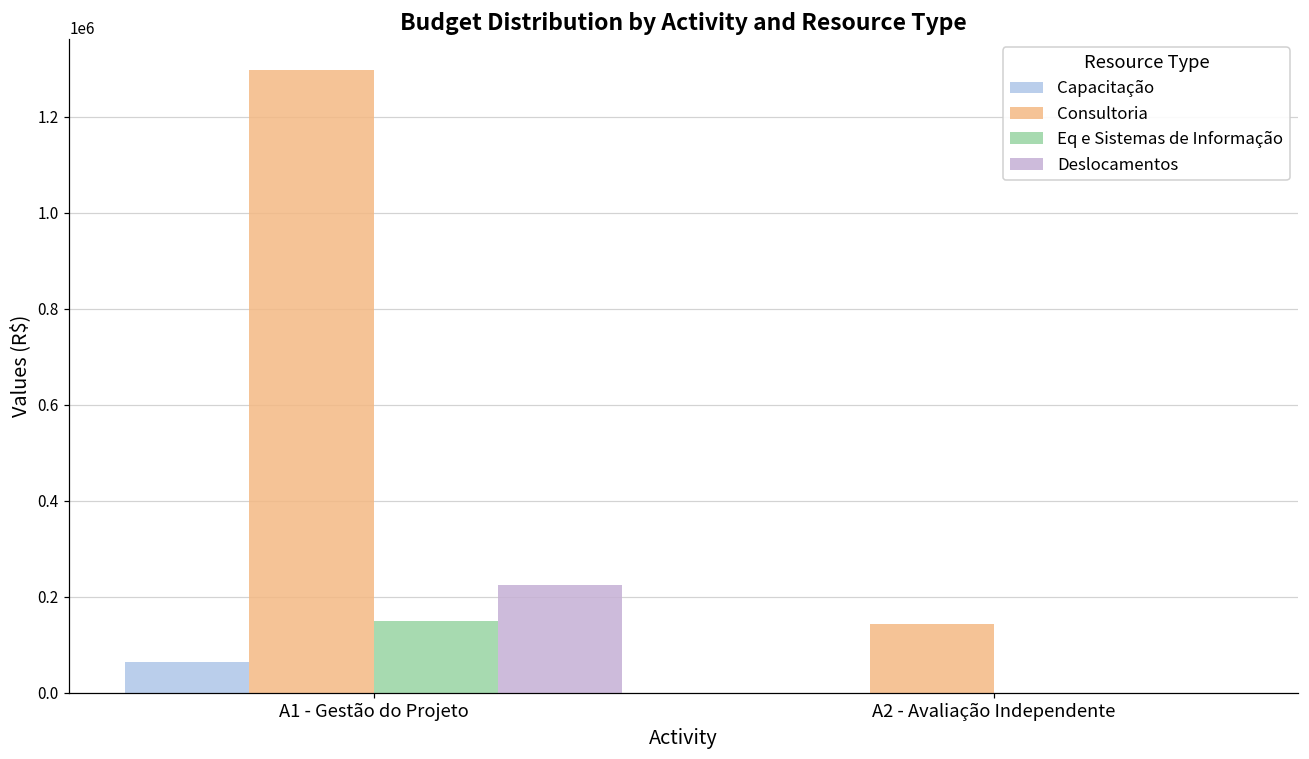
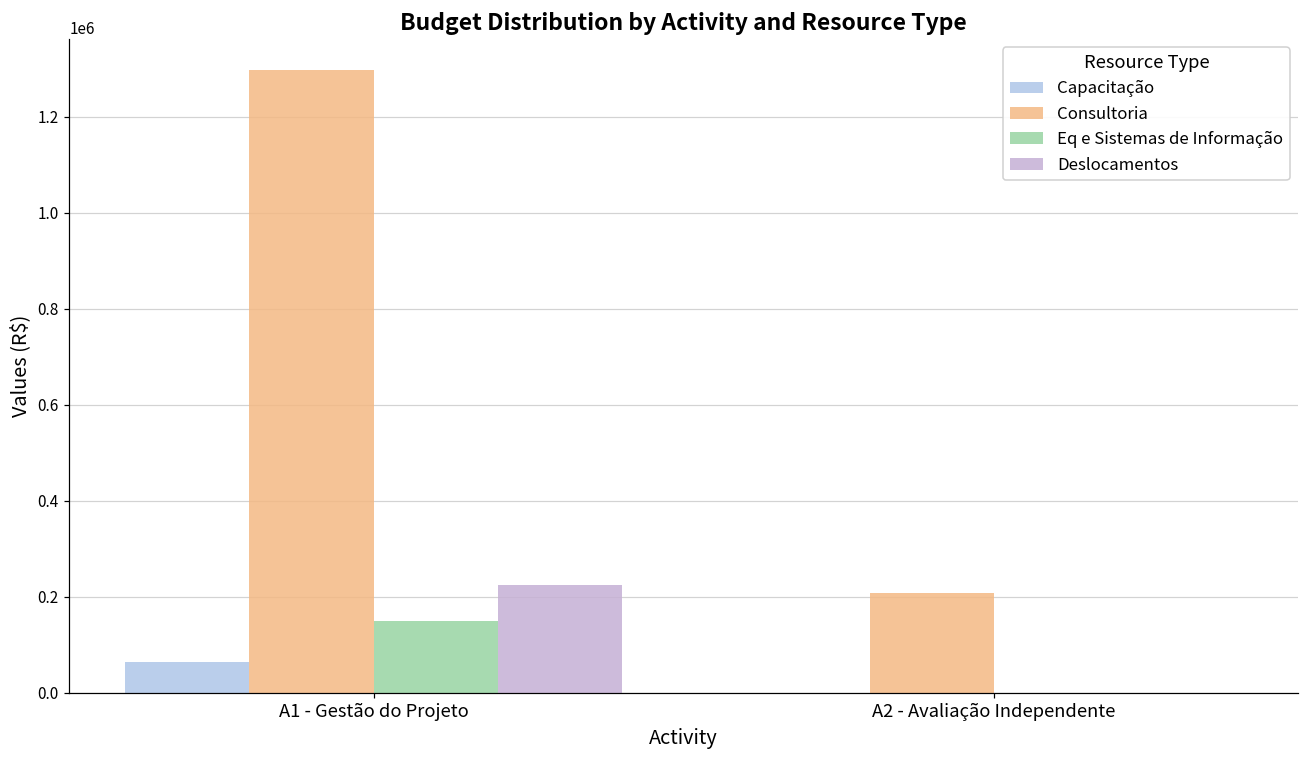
Consultoria, A2 - Avaliação Independente: 140000 -> 210000
